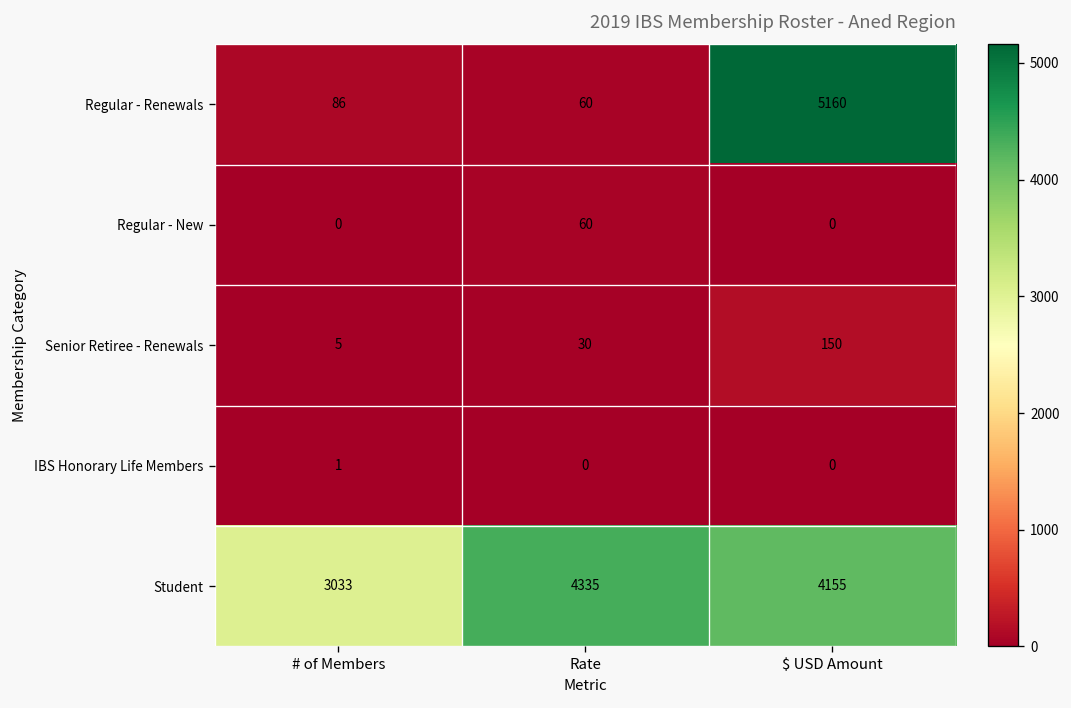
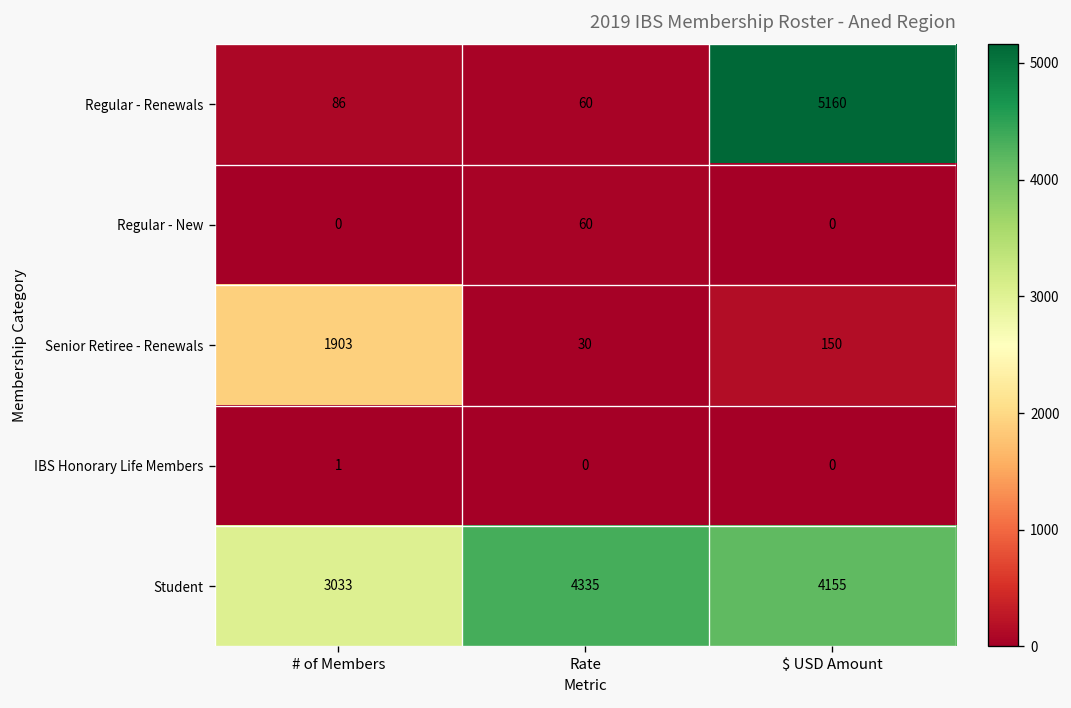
Senior Retiree - Renewals, # of Members: 5 -> 1903
